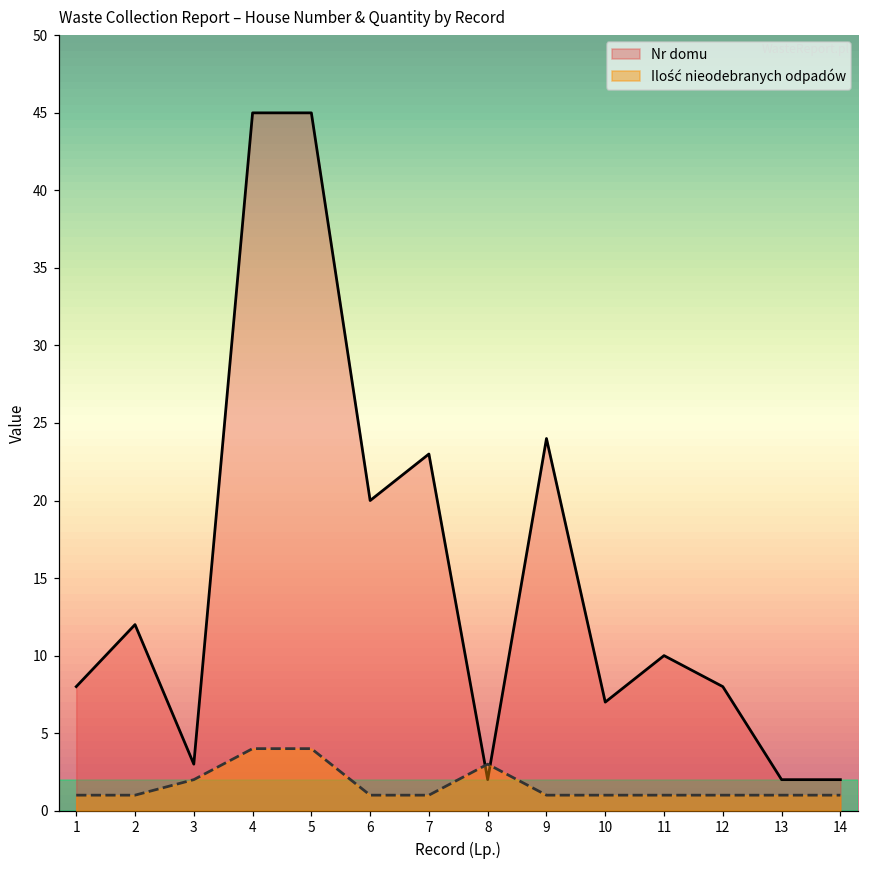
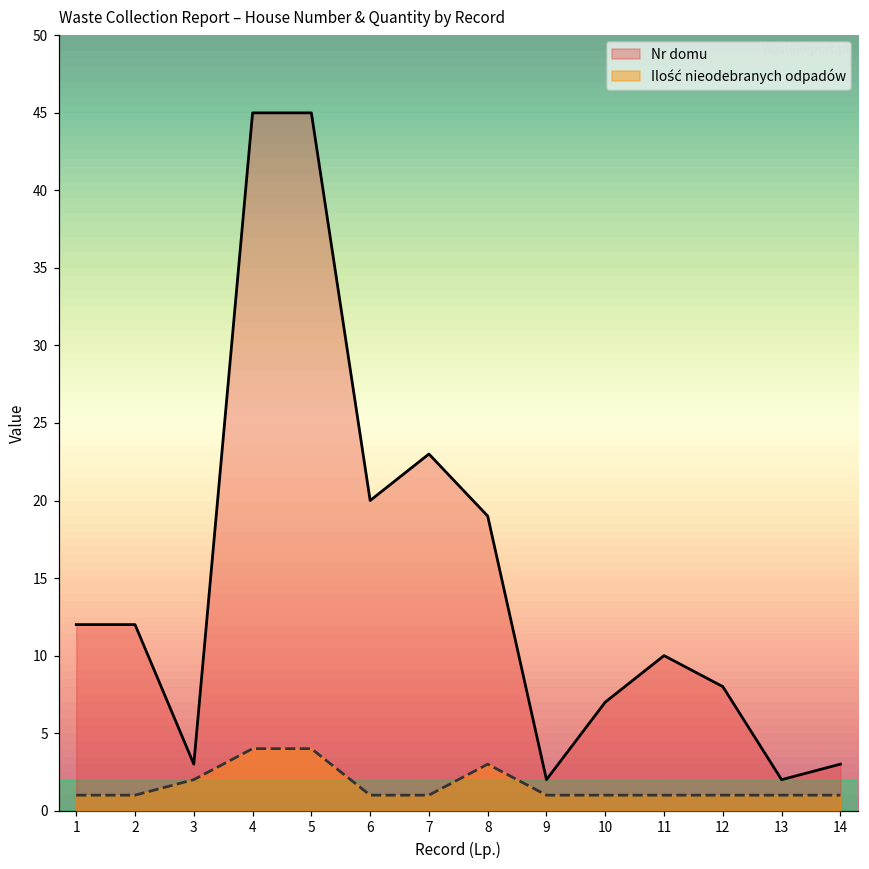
Nr domu, 1: 8 -> 12
Nr domu, 8: 2 -> 19
Nr domu, 9: 24 -> 2
Nr domu, 14: 2 -> 3
